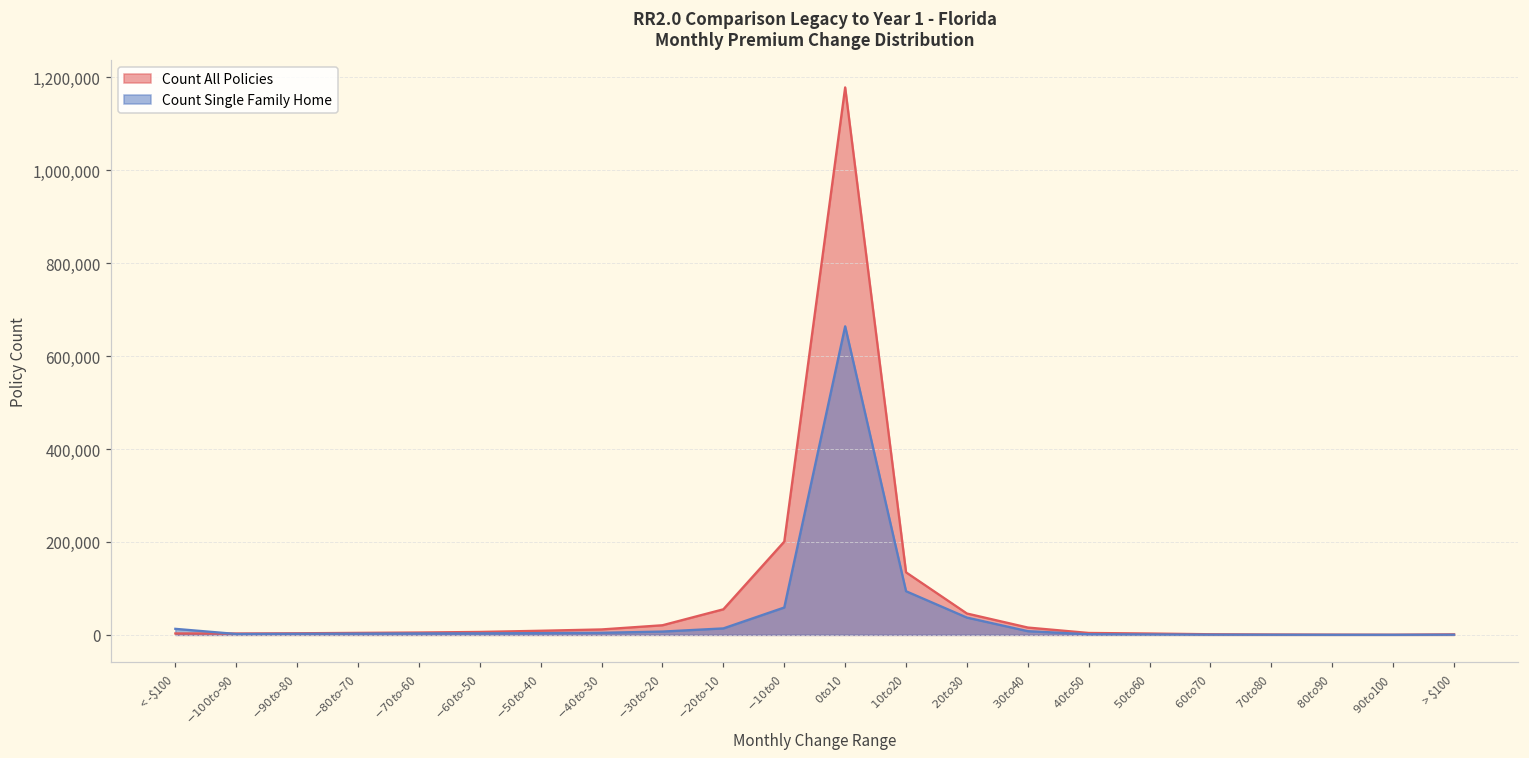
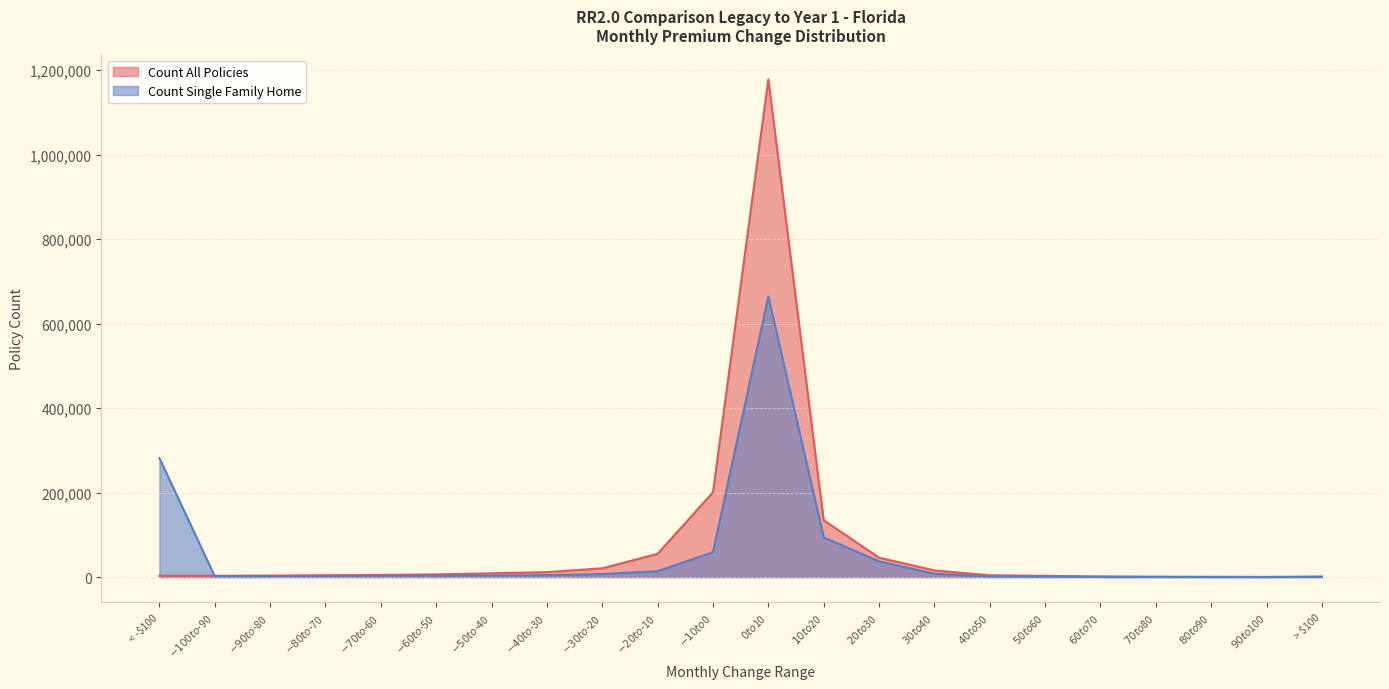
Count Single Family Home, < -$100: 10,000 -> 280,000
